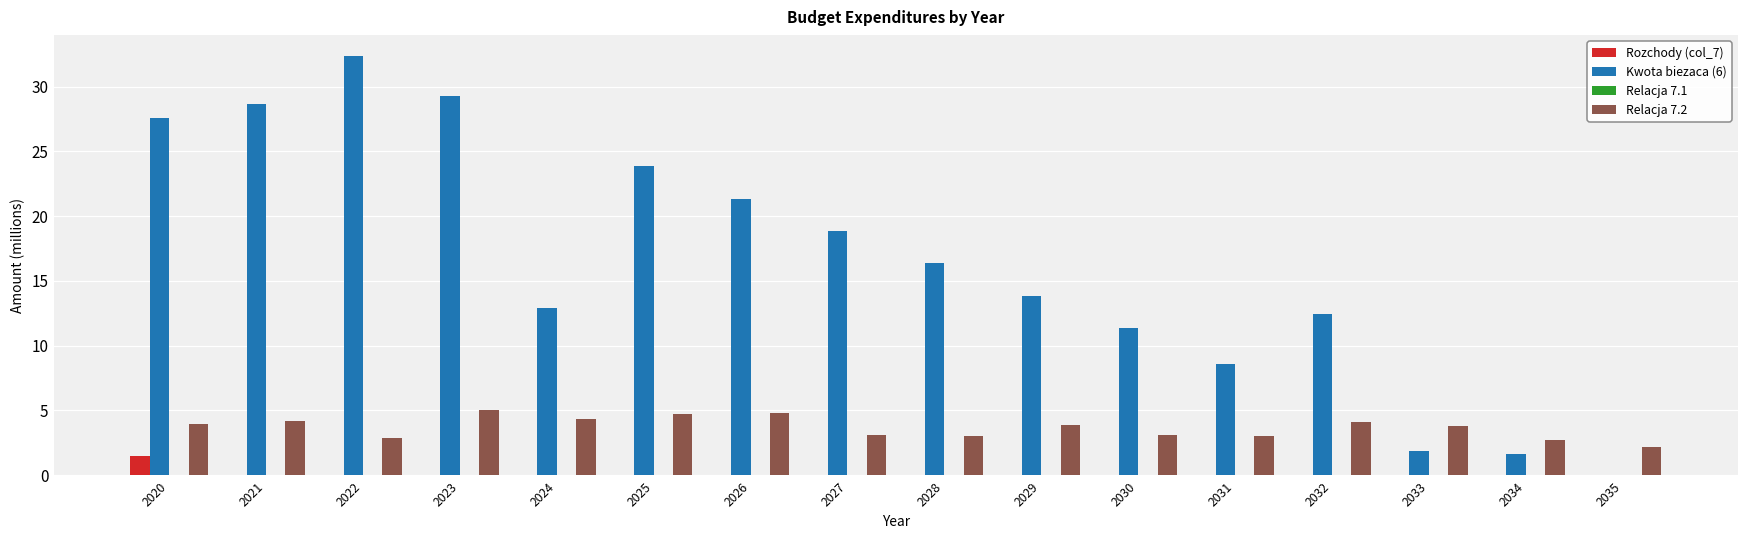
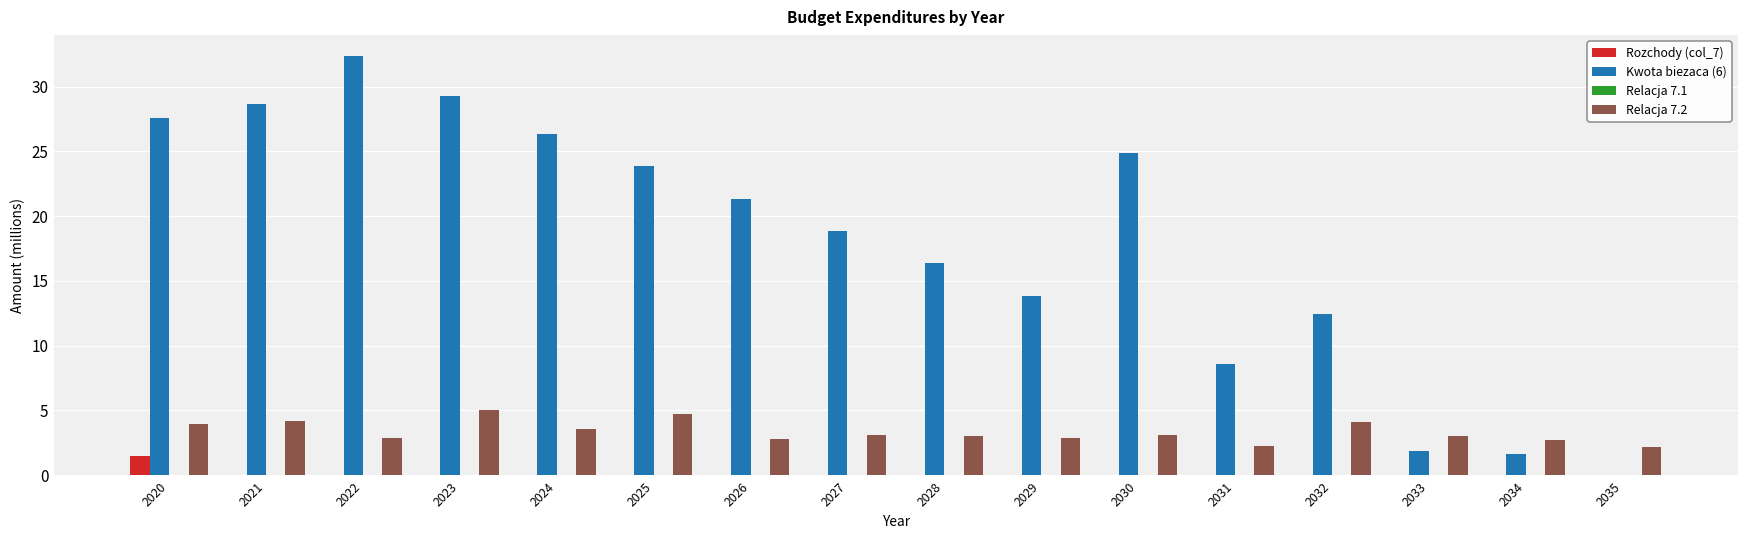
Kwota biezaca (6), 2024: 12.9 -> 26.3
Relacja 7.2, 2024: 4.3 -> 3.5
Relacja 7.2, 2026: 4.8 -> 2.8
Relacja 7.2, 2029: 3.9 -> 2.9
Kwota biezaca (6), 2030: 11.4 -> 24.9
Relacja 7.2, 2031: 3.0 -> 2.3
Relacja 7.2, 2033: 3.8 -> 3.0
